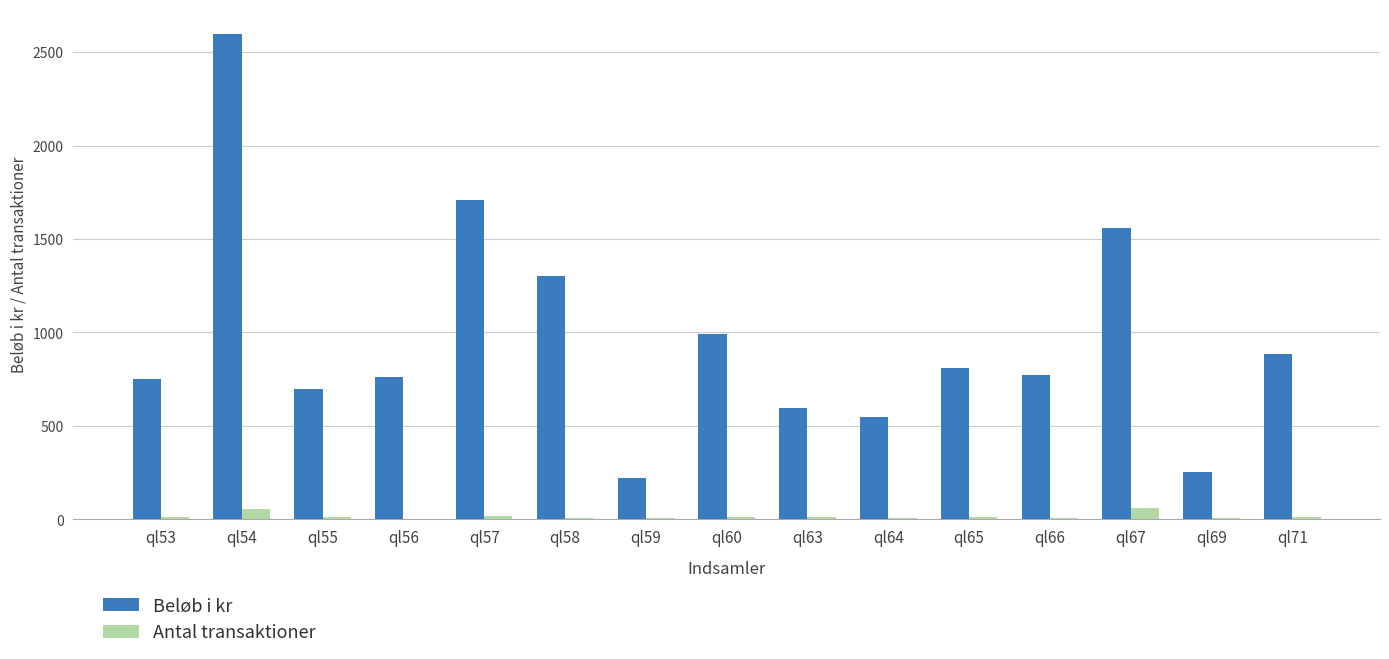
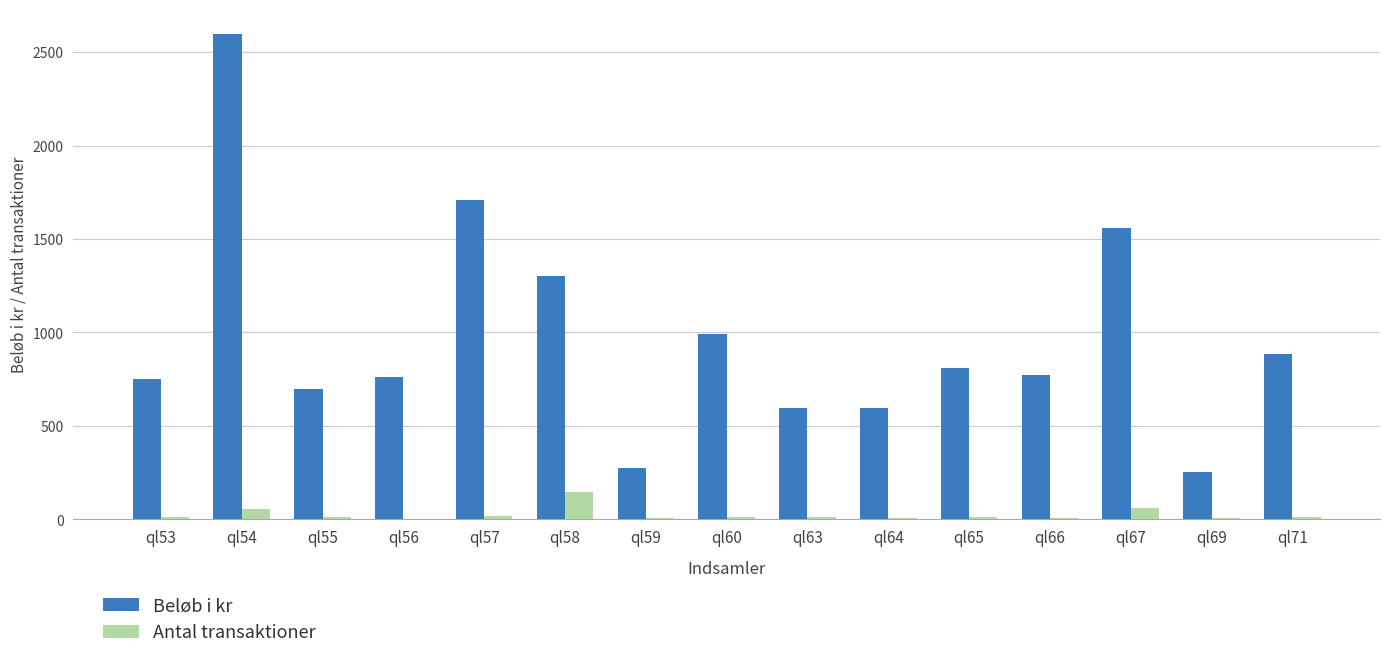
Antal transaktioner, ql58: 10 -> 140
Beløb i kr, ql59: 220 -> 280
Beløb i kr, ql64: 550 -> 600
